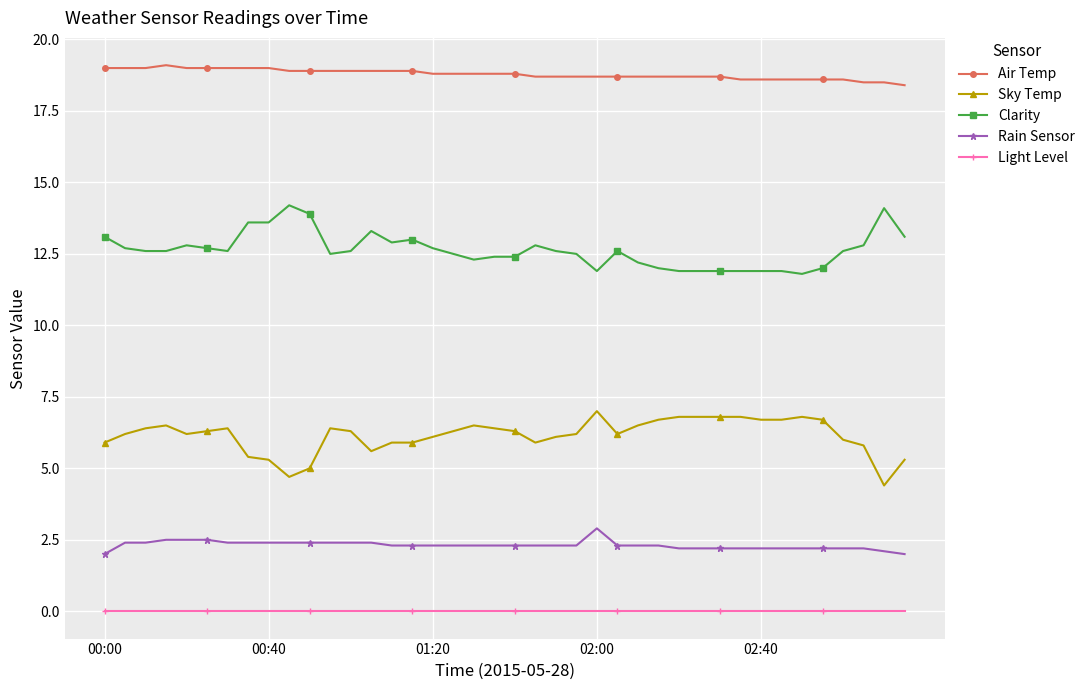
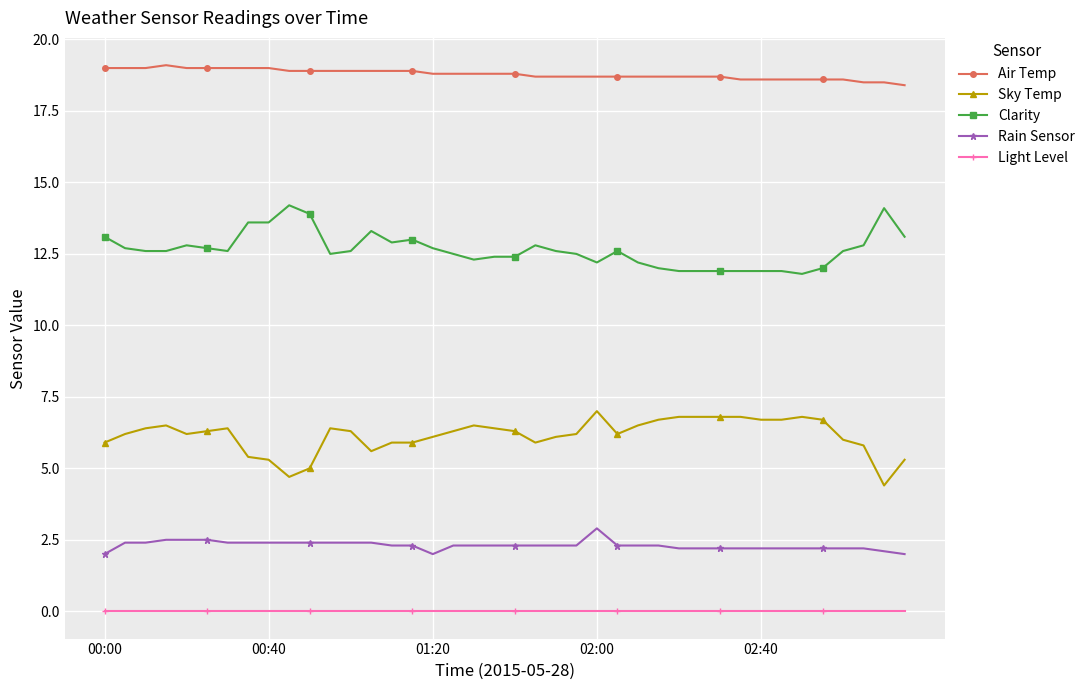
Rain Sensor, 01:20: 2.3 -> 2.0
Clarity, 02:00: 11.9 -> 12.2
